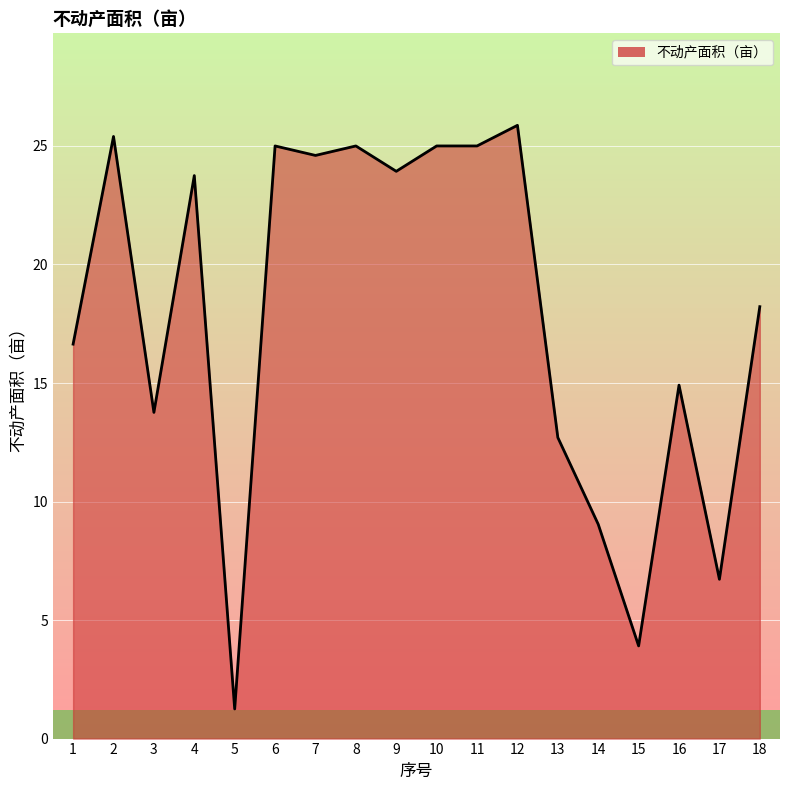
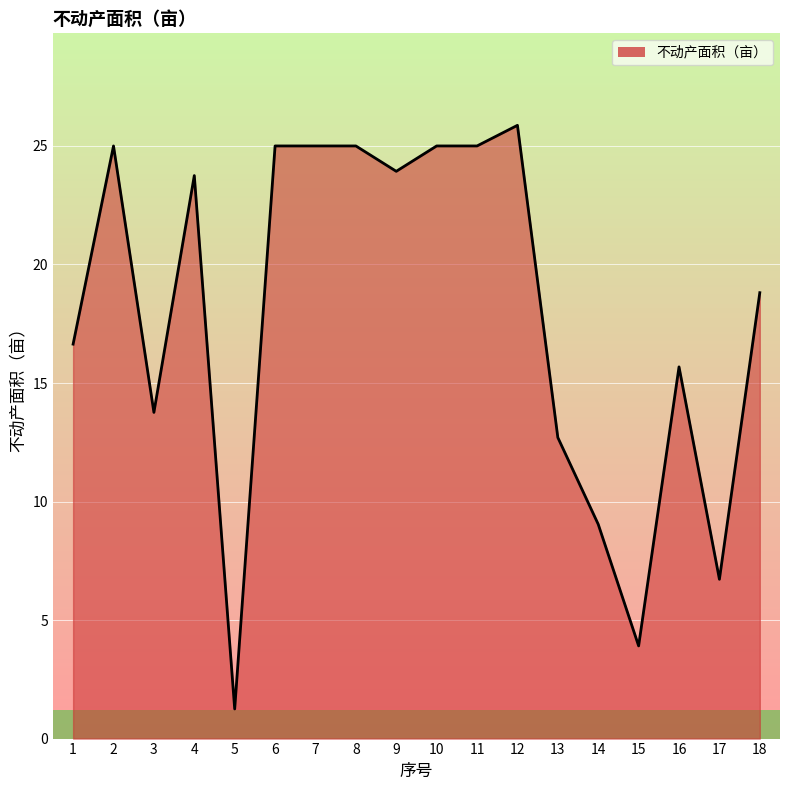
2: 25.4 -> 25.0
7: 24.6 -> 25.0
16: 14.9 -> 15.7
18: 18.2 -> 18.8
